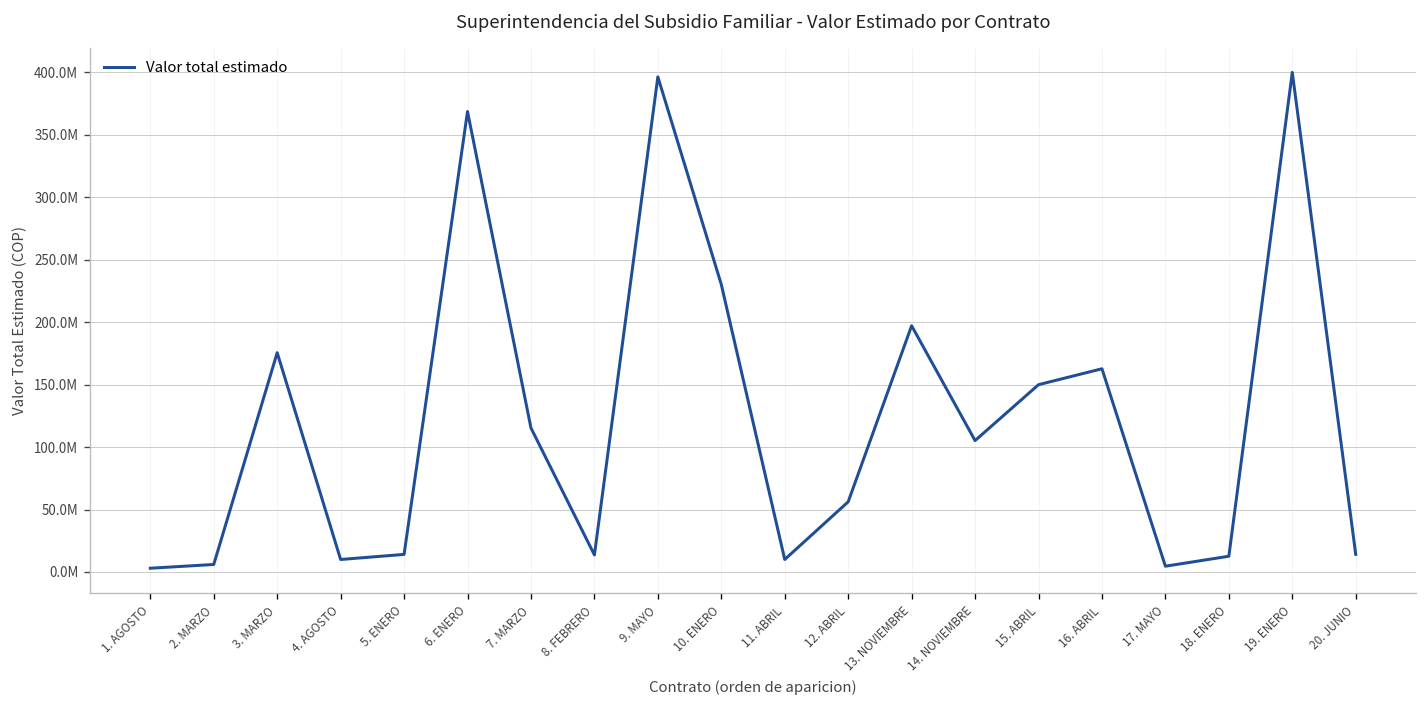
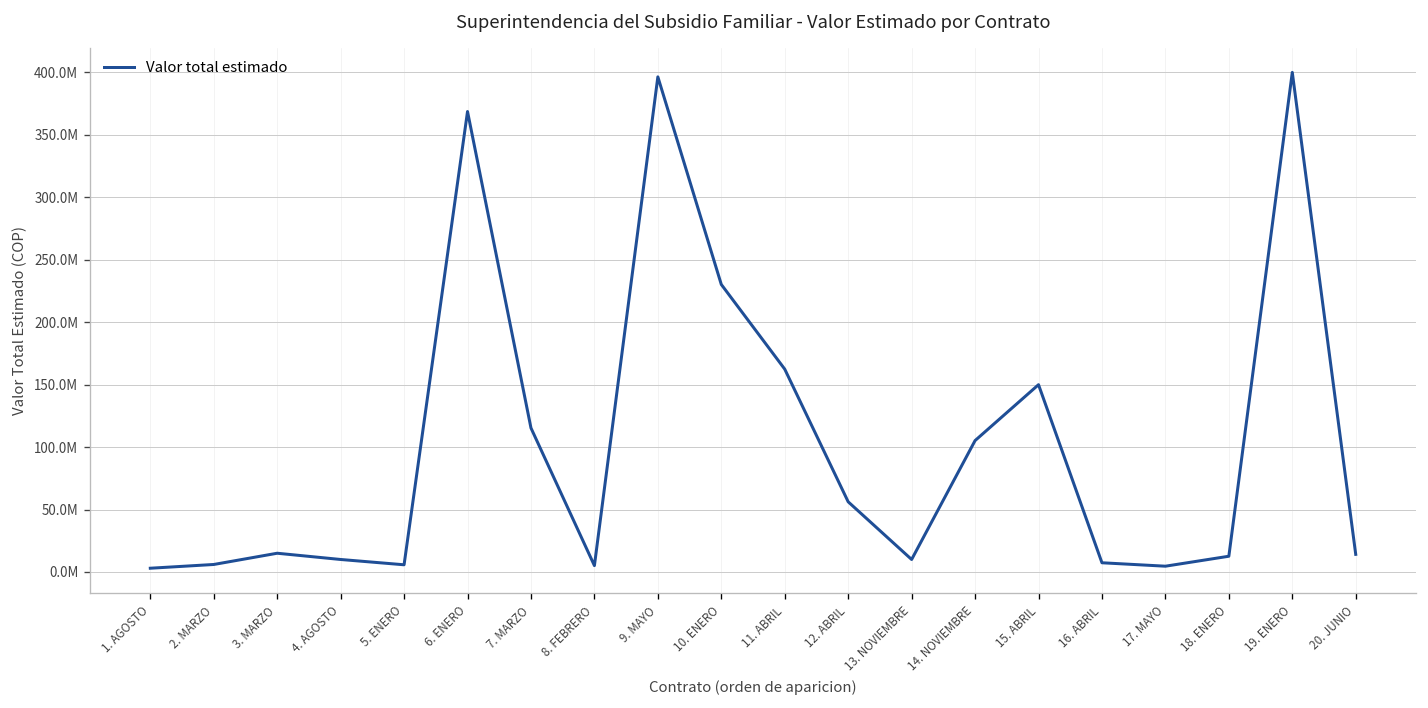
3. MARZO: 176000000 -> 15000000
5. ENERO: 14000000 -> 6000000
8. FEBRERO: 14000000 -> 5000000
11. ABRIL: 10000000 -> 162000000
13. NOVIEMBRE: 197000000 -> 10000000
16. ABRIL: 163000000 -> 7000000
